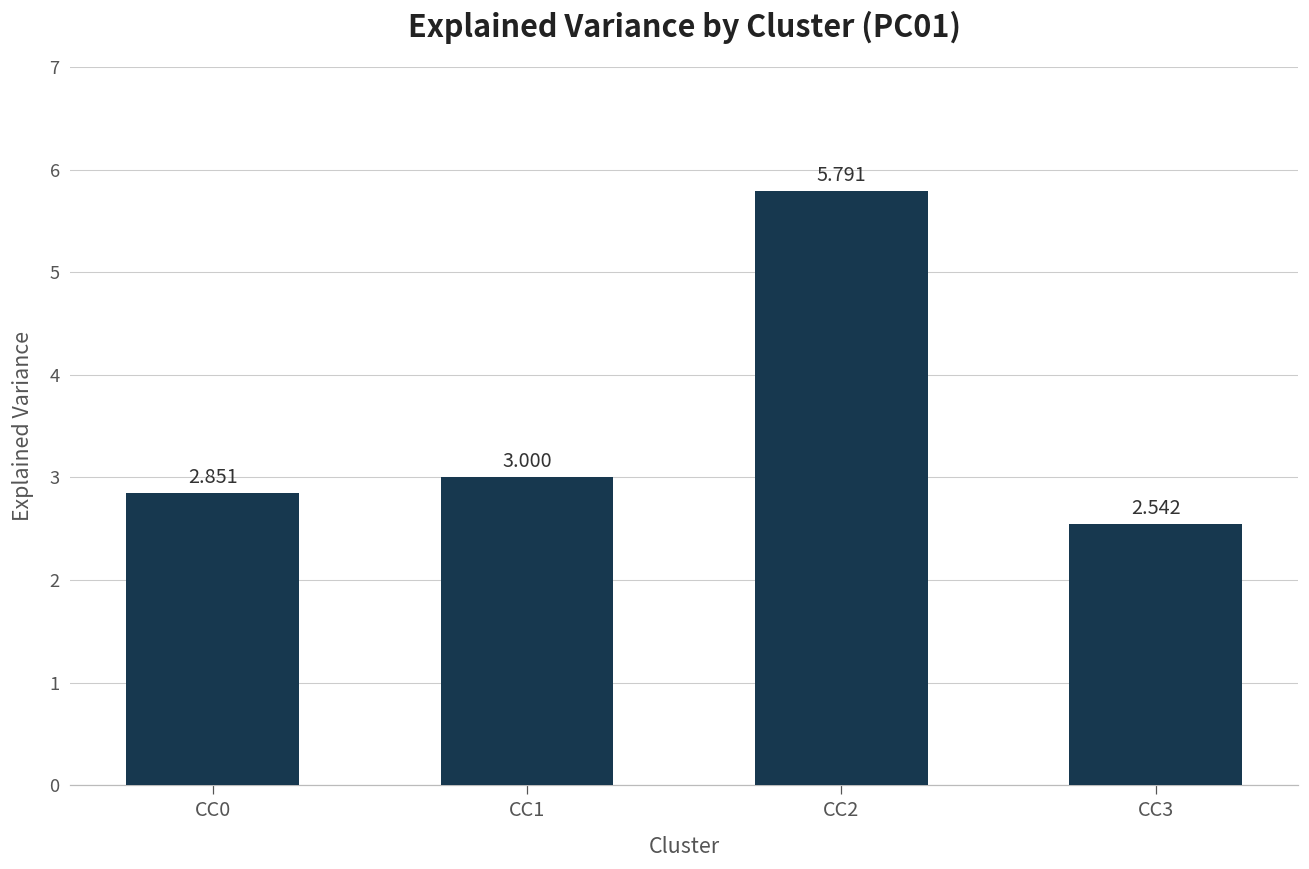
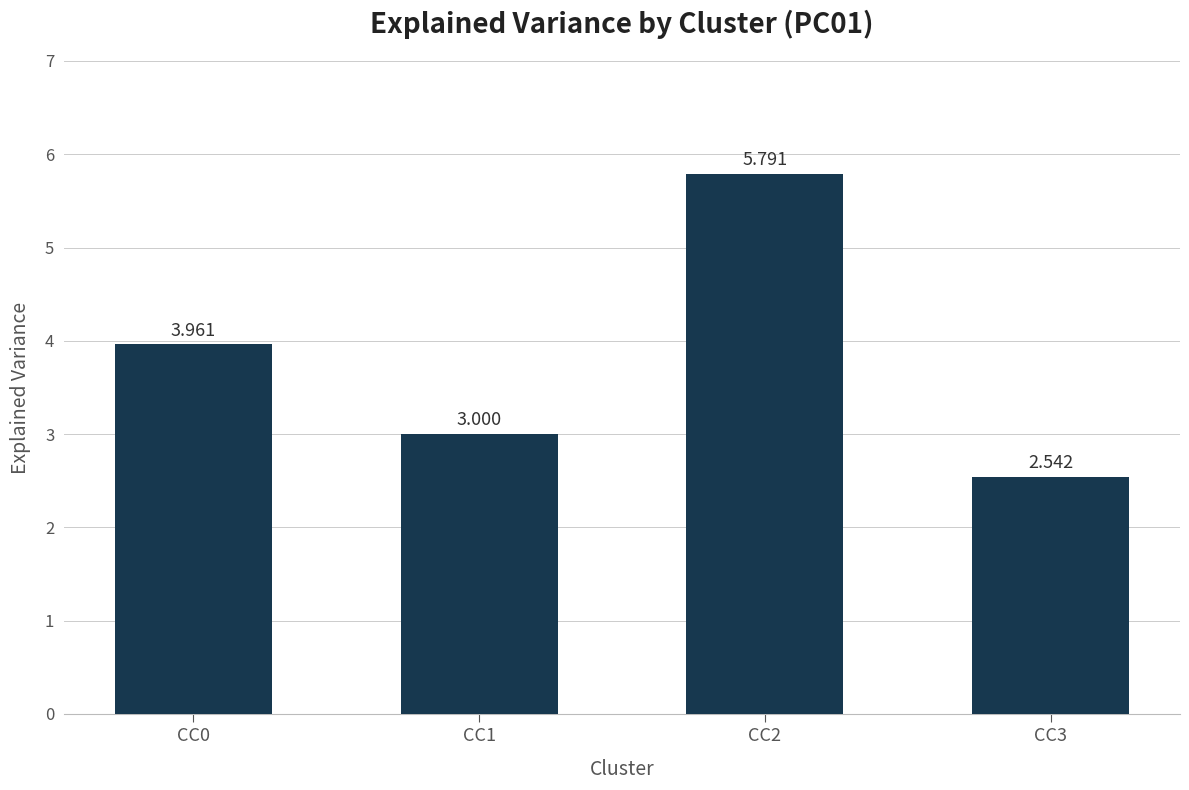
CC0: 2.851 -> 3.961
